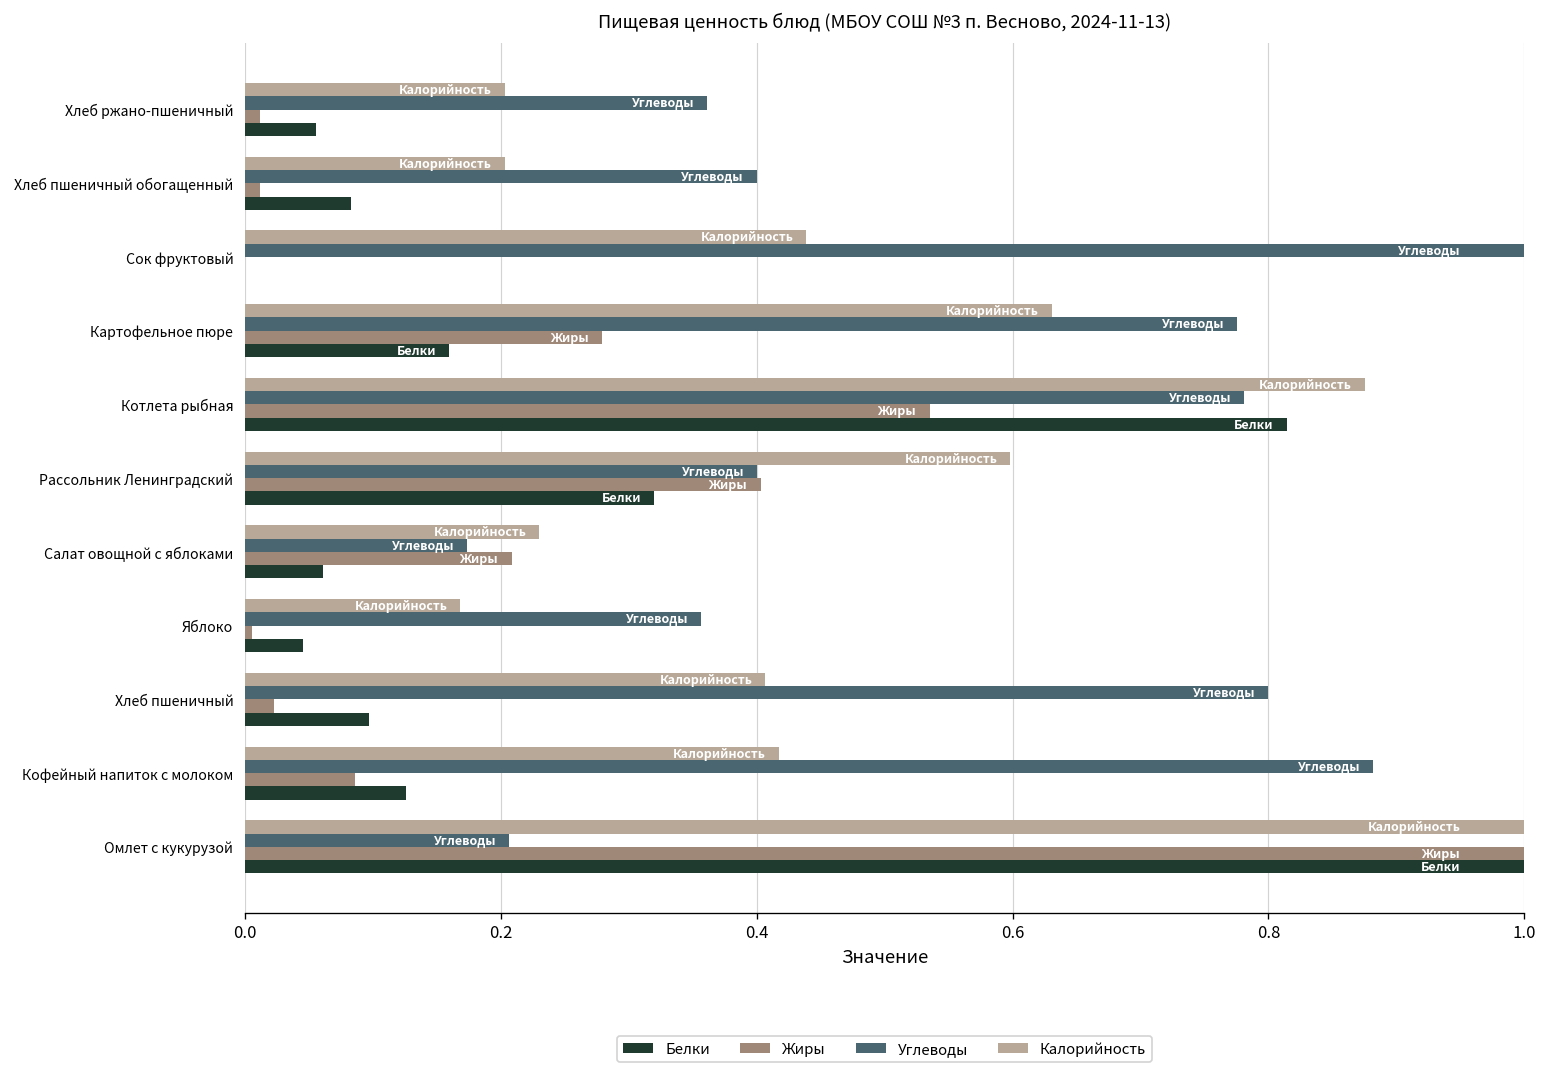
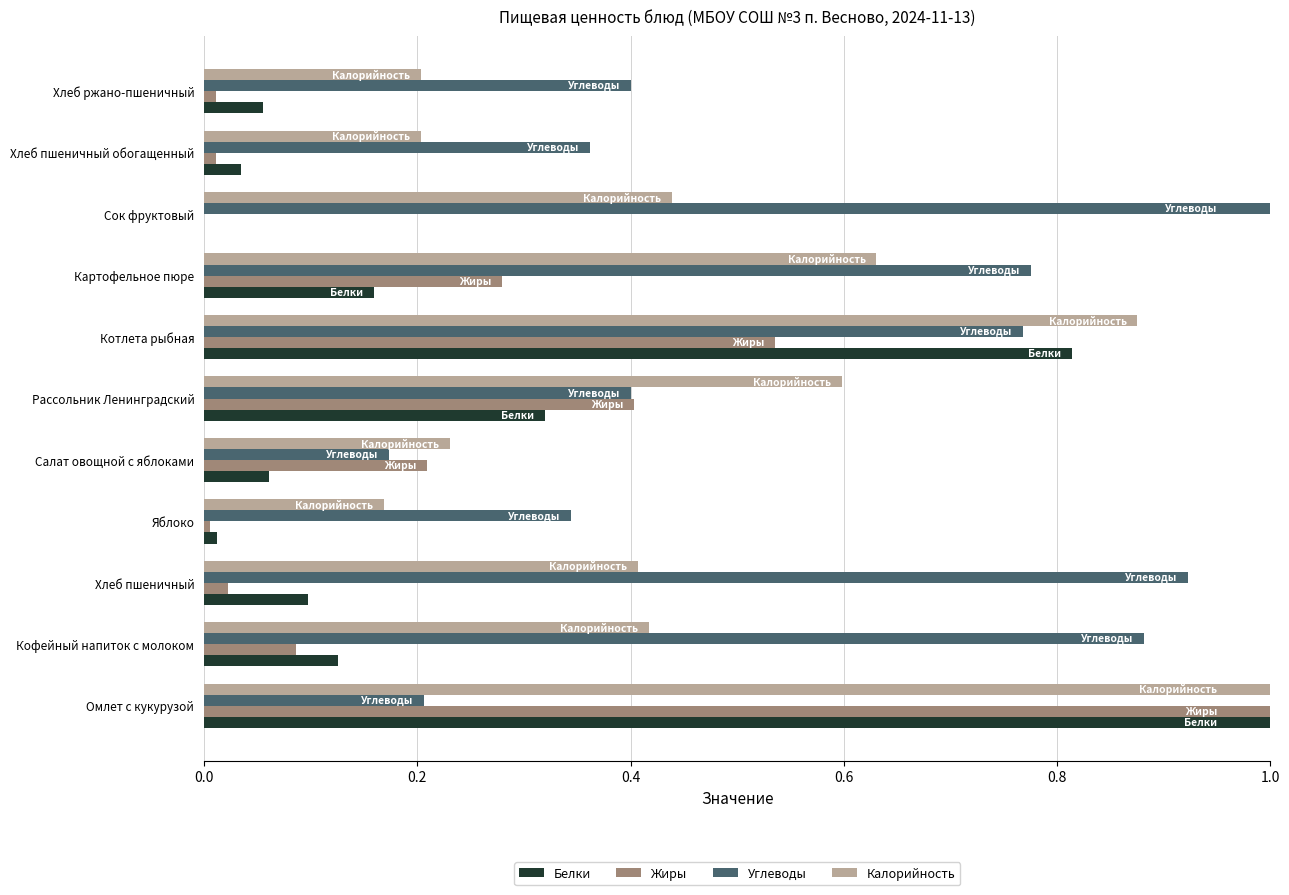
Углеводы, Хлеб ржано-пшеничный: 0.362 -> 0.400
Углеводы, Хлеб пшеничный обогащенный: 0.400 -> 0.362
Белки, Хлеб пшеничный обогащенный: 0.083 -> 0.035
Углеводы, Котлета рыбная: 0.781 -> 0.768
Углеводы, Яблоко: 0.357 -> 0.344
Белки, Яблоко: 0.045 -> 0.012
Углеводы, Хлеб пшеничный: 0.800 -> 0.923
